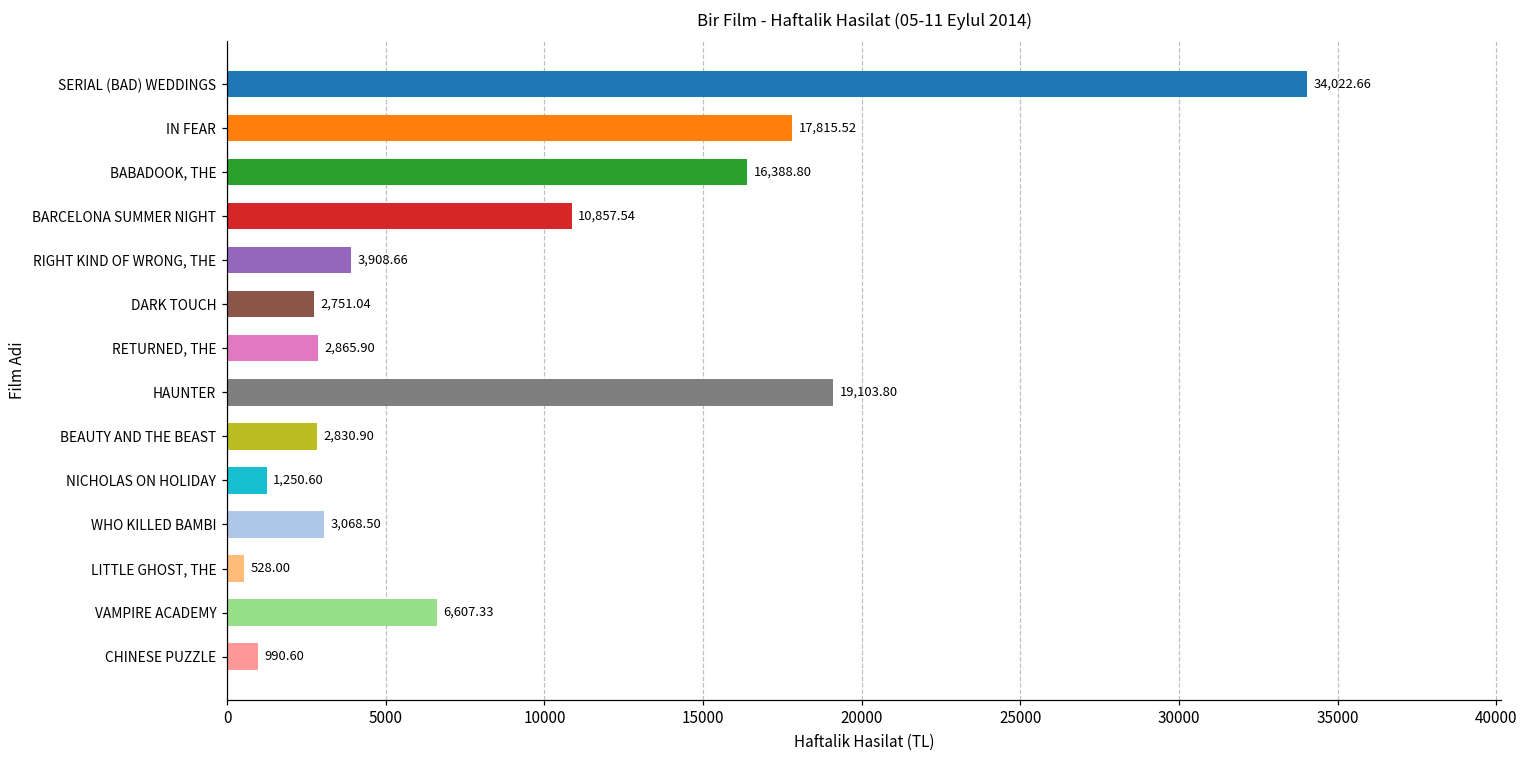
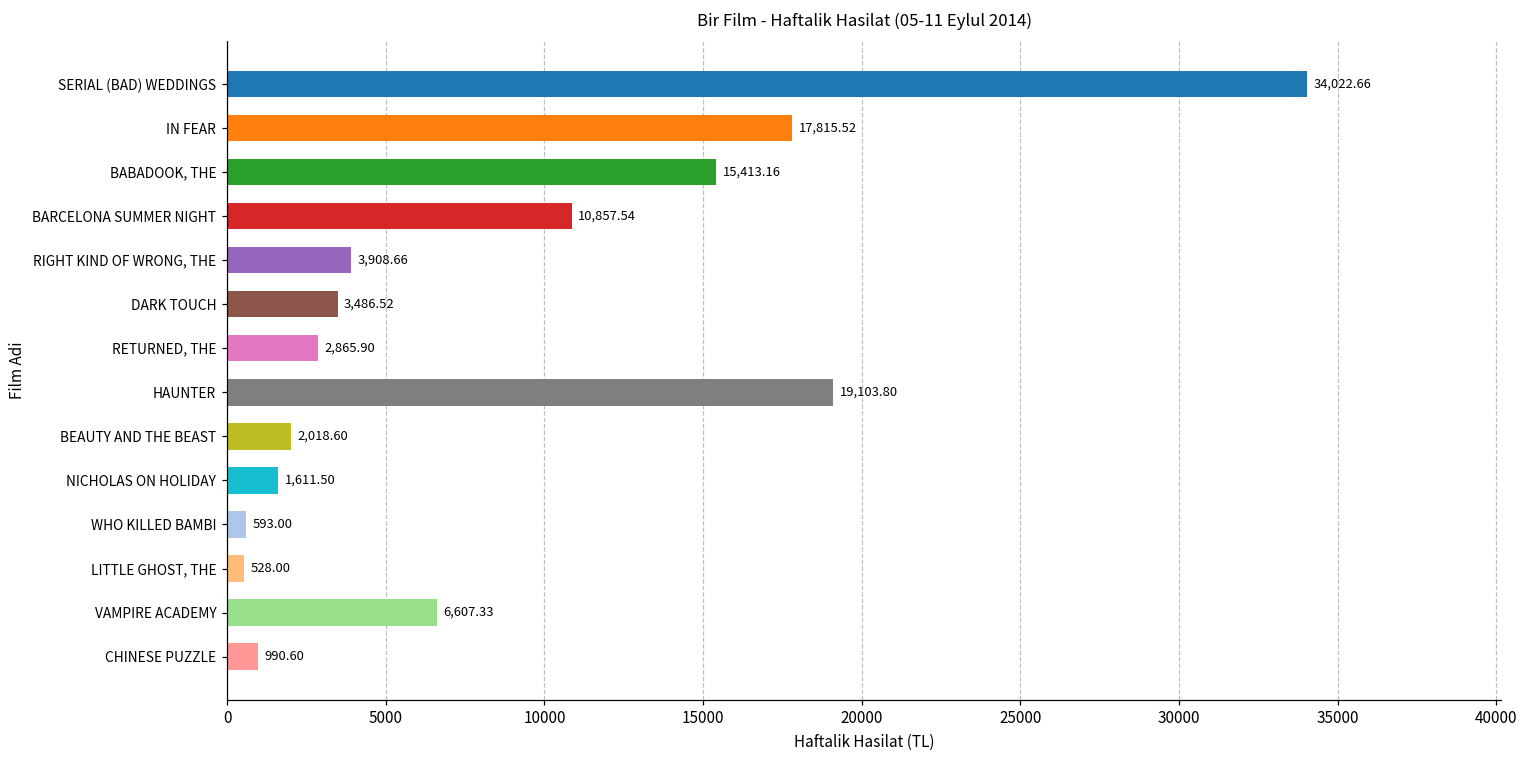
BABADOOK, THE: 16,388.80 -> 15,413.16
DARK TOUCH: 2,751.04 -> 3,486.52
BEAUTY AND THE BEAST: 2,830.90 -> 2,018.60
NICHOLAS ON HOLIDAY: 1,250.60 -> 1,611.50
WHO KILLED BAMBI: 3,068.50 -> 593.00
